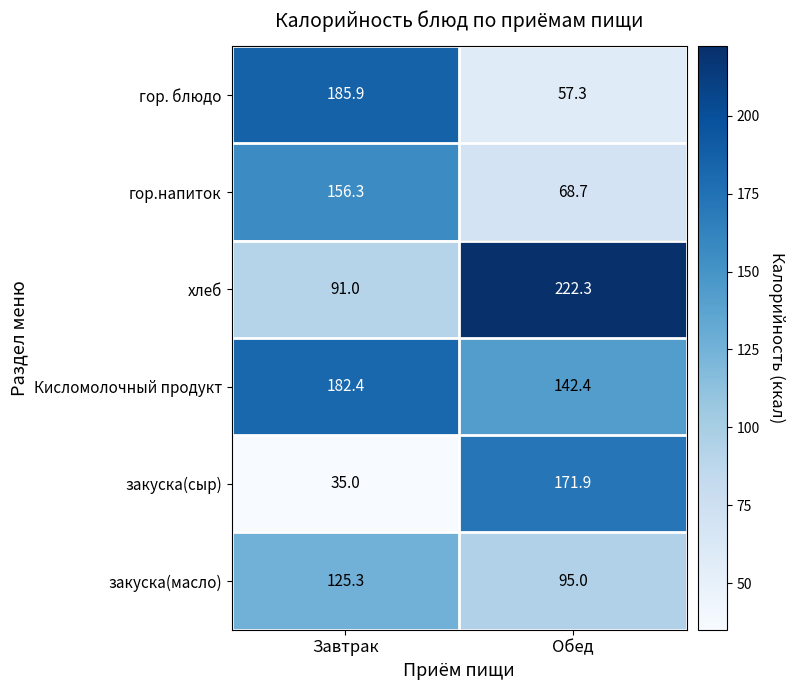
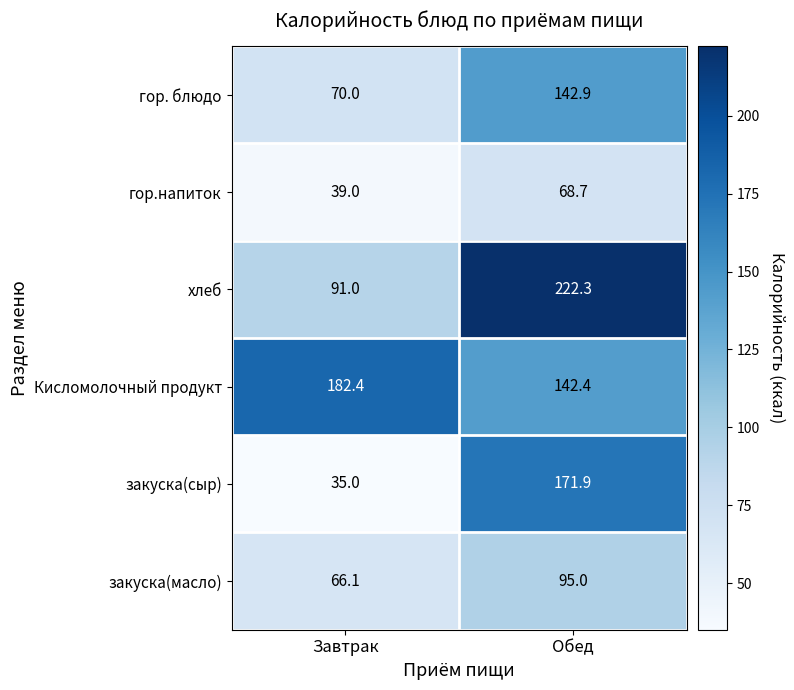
гор. блюдо, Завтрак: 185.9 -> 70.0
гор. блюдо, Обед: 57.3 -> 142.9
гор.напиток, Завтрак: 156.3 -> 39.0
закуска(масло), Завтрак: 125.3 -> 66.1
